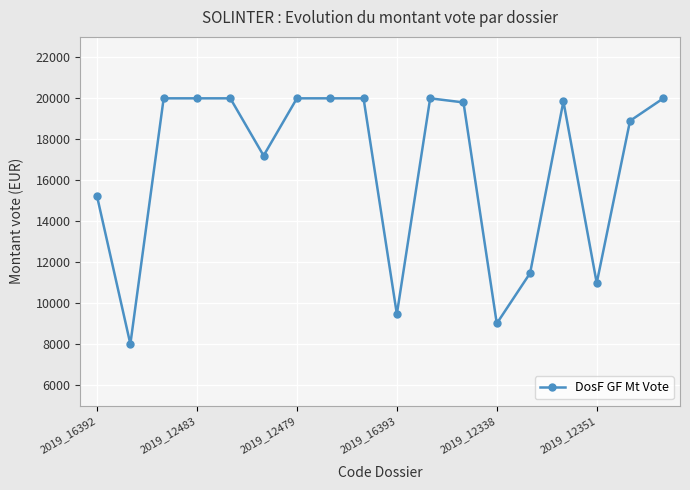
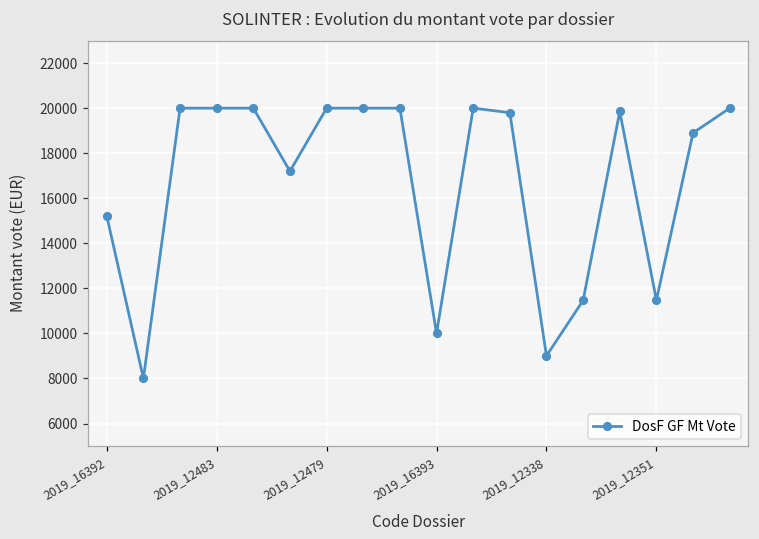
2019_16393: 9500 -> 10000
2019_12351: 11000 -> 11500
